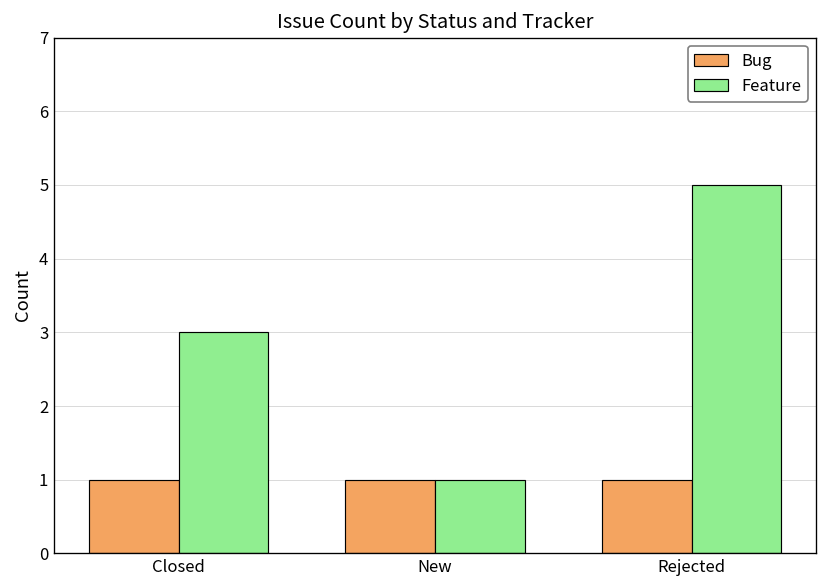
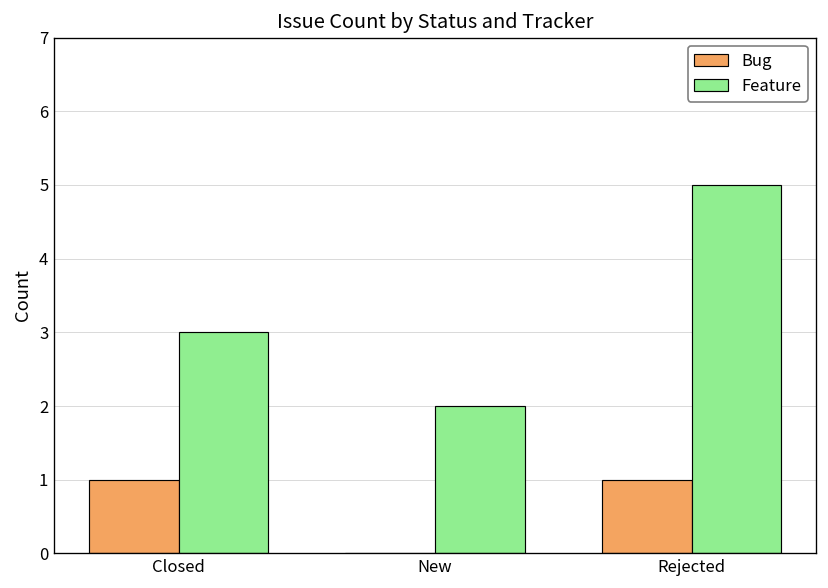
Bug, New: 1 -> 0
Feature, New: 1 -> 2
